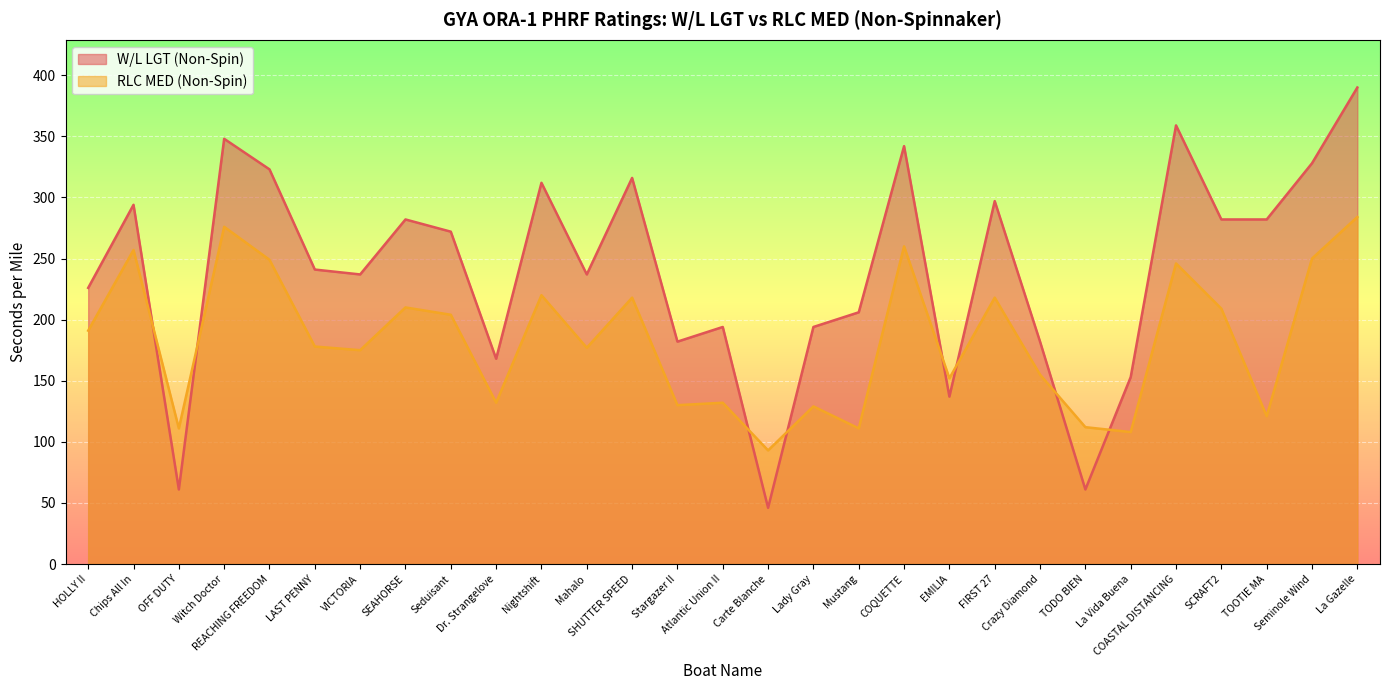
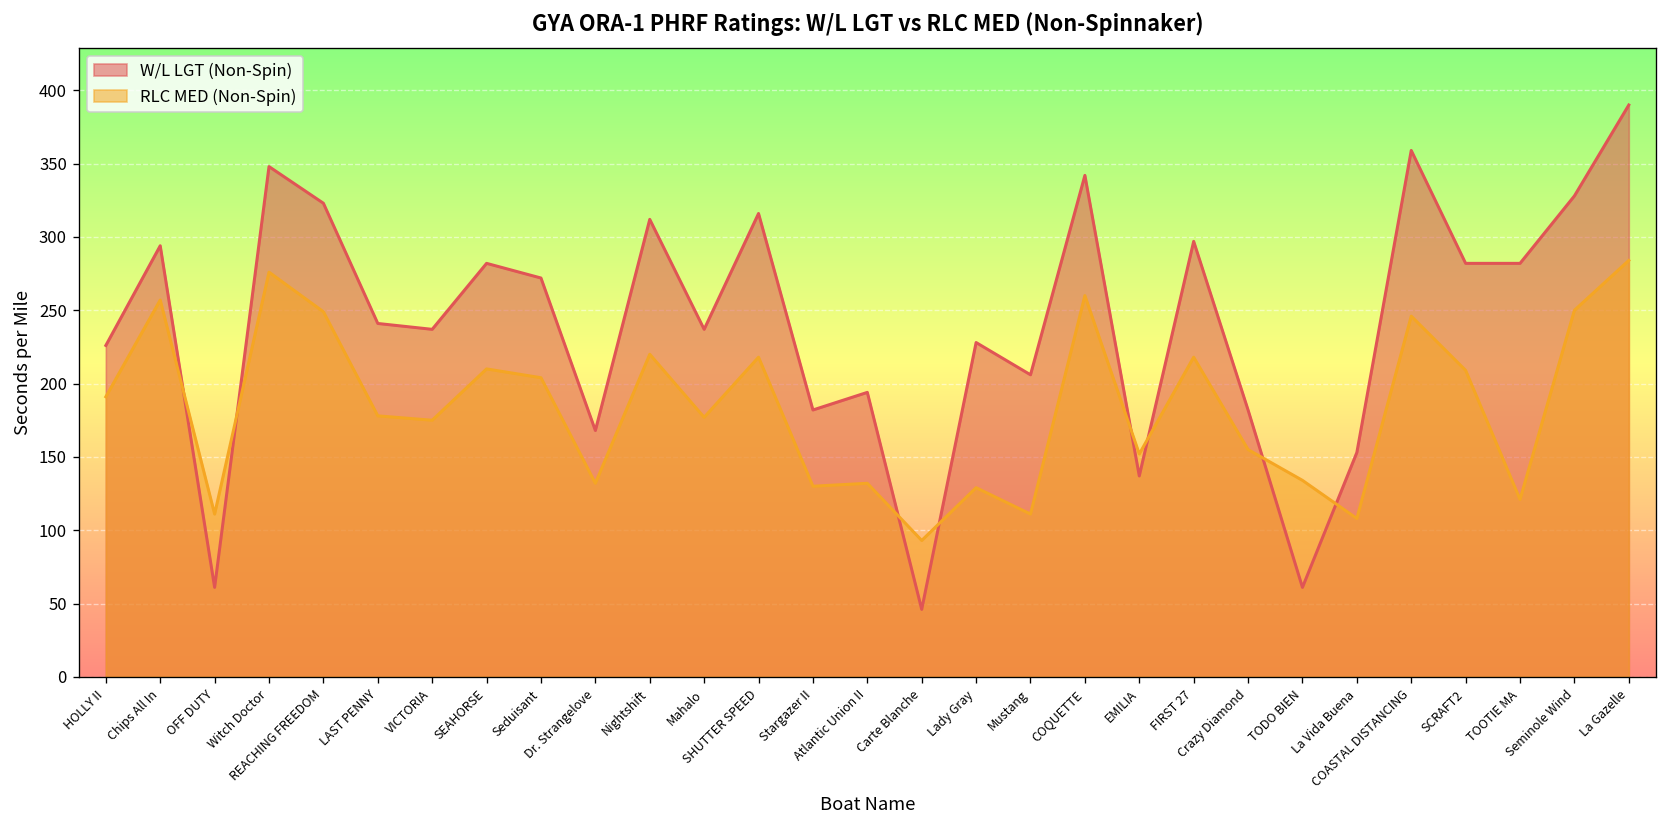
W/L LGT (Non-Spin), Lady Gray: 194 -> 228
RLC MED (Non-Spin), TODO BIEN: 112 -> 134
